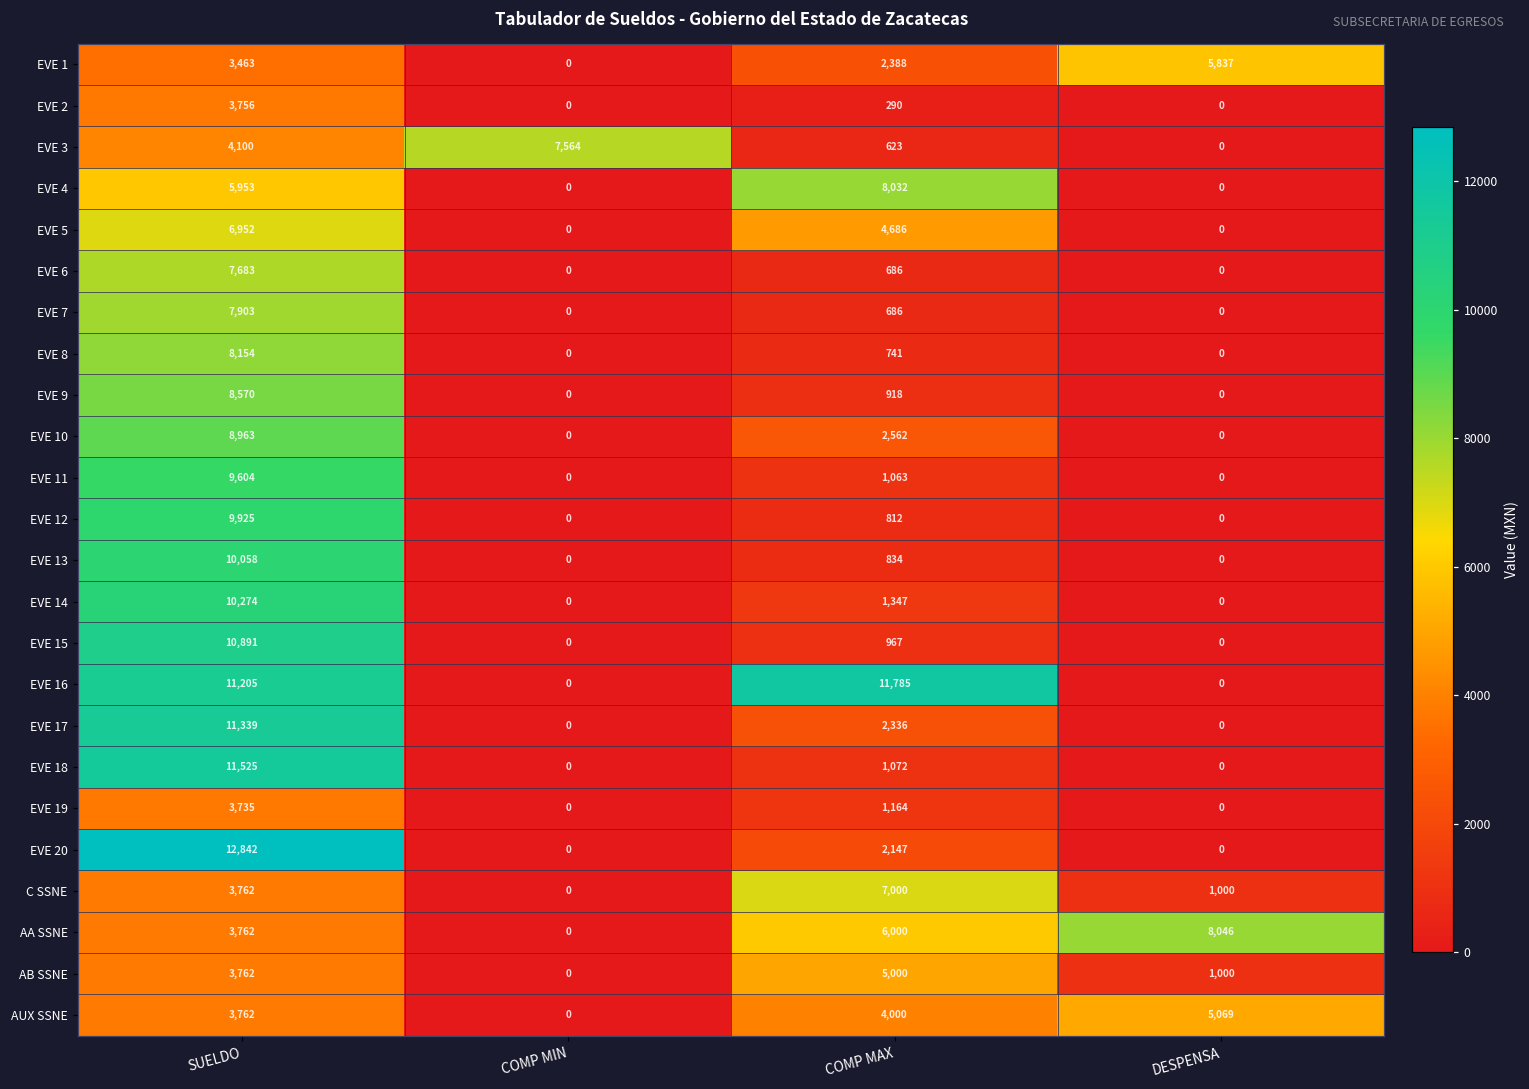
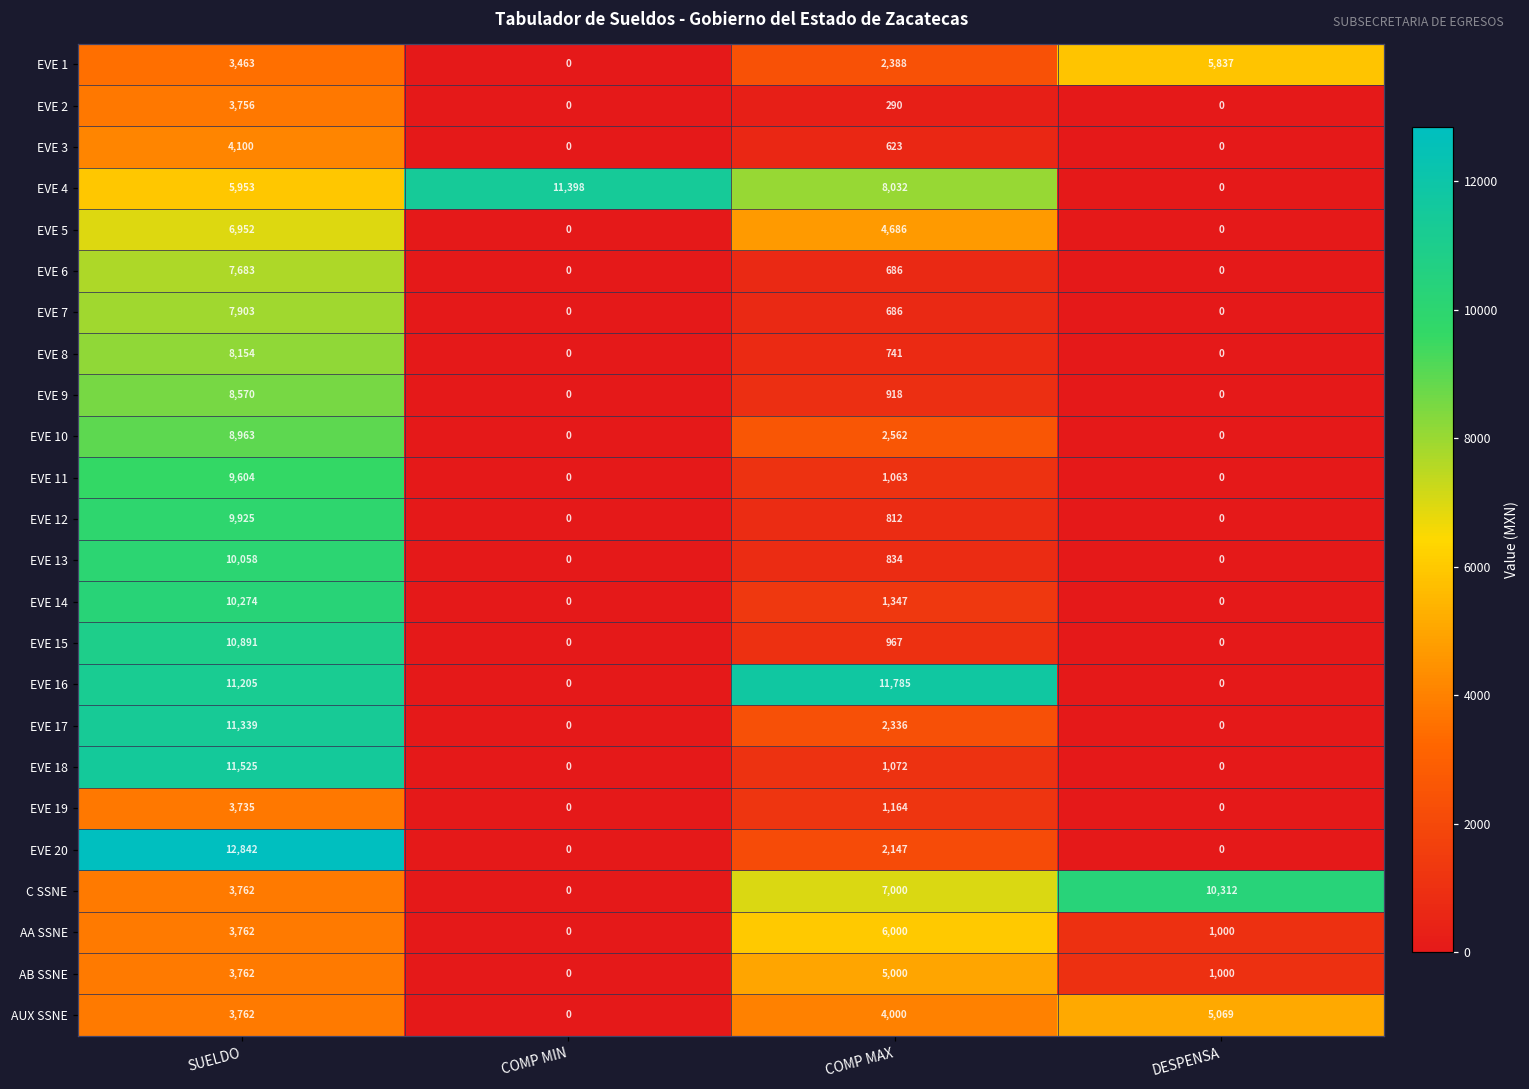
EVE 3, COMP MIN: 7,564 -> 0
EVE 4, COMP MIN: 0 -> 11,398
C SSNE, DESPENSA: 1,000 -> 10,312
AA SSNE, DESPENSA: 8,046 -> 1,000
